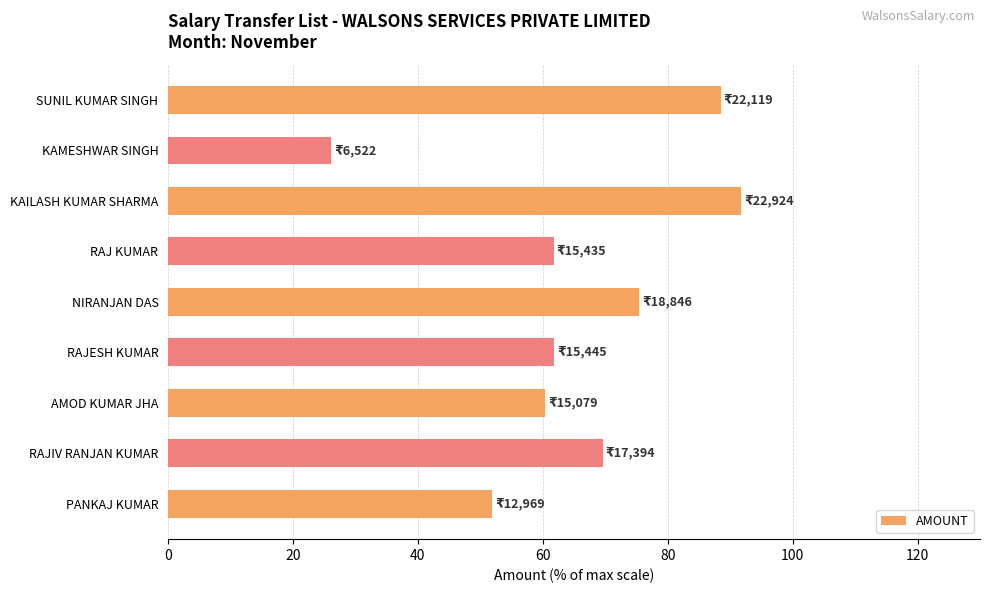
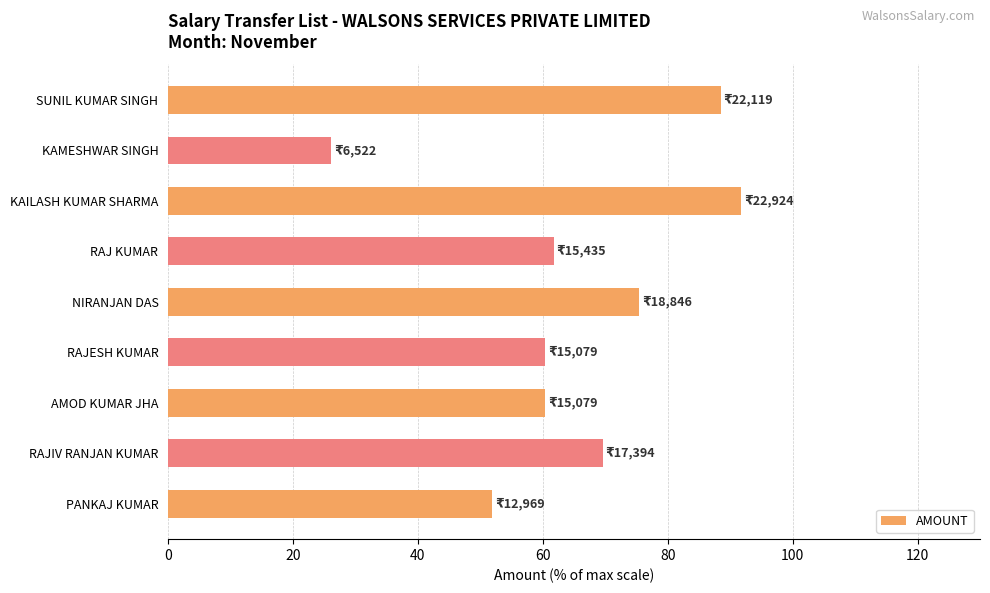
RAJESH KUMAR: 15,445 -> 15,079
